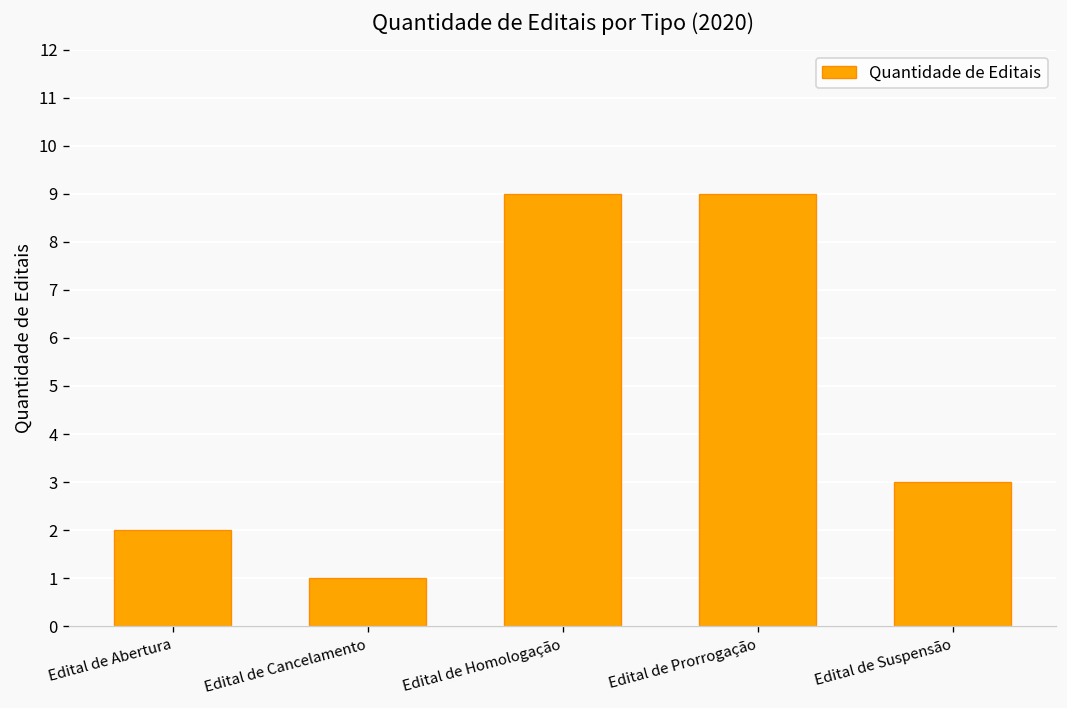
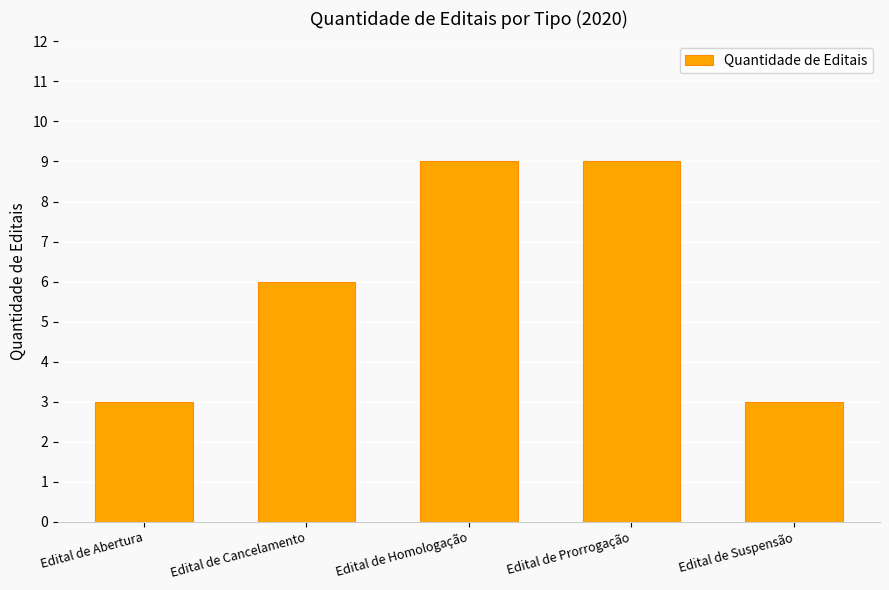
Edital de Abertura: 2 -> 3
Edital de Cancelamento: 1 -> 6
